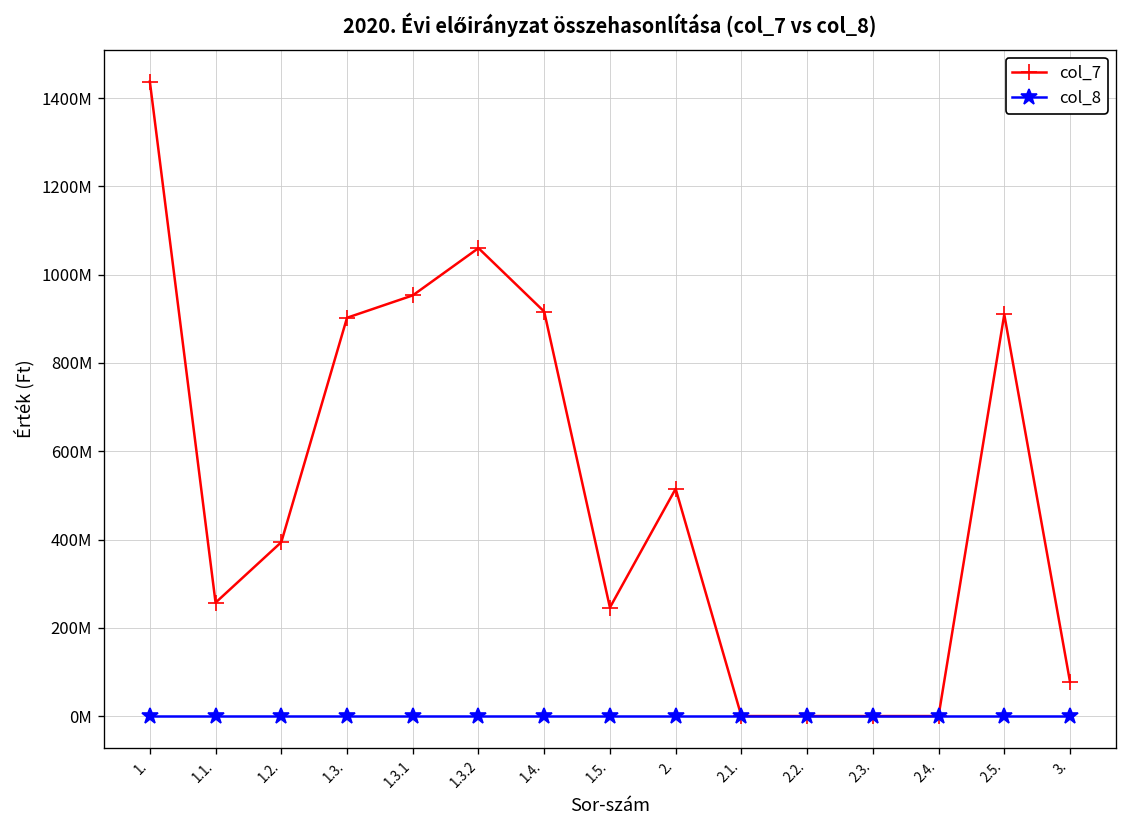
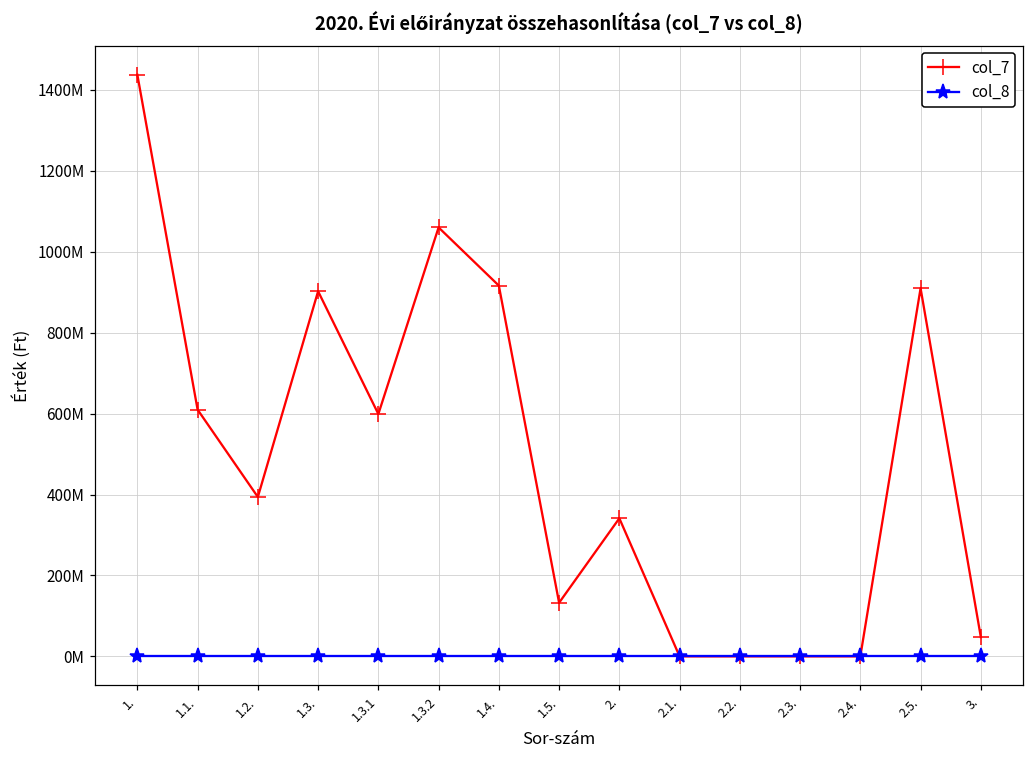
col_7, 1.1.: 260000000 -> 610000000
col_7, 1.3.1: 950000000 -> 600000000
col_7, 1.5.: 250000000 -> 130000000
col_7, 2.: 510000000 -> 340000000
col_7, 3.: 80000000 -> 50000000
